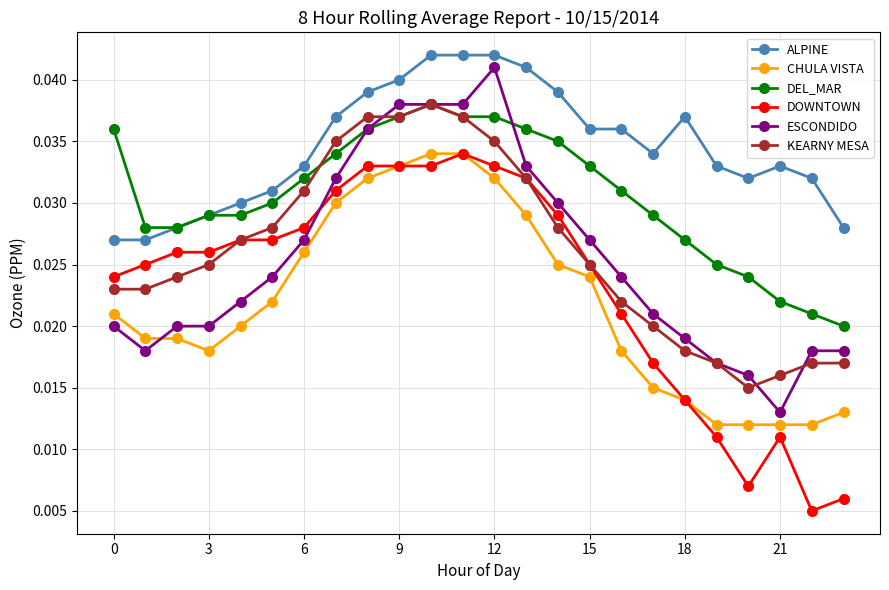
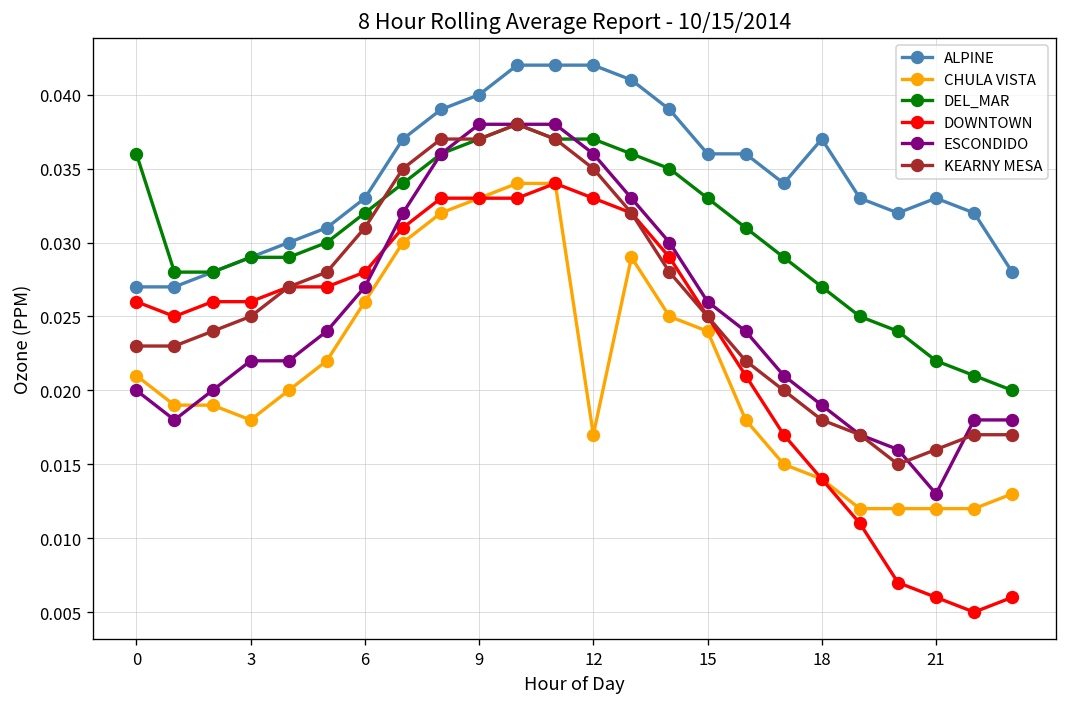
DOWNTOWN, 0: 0.024 -> 0.026
ESCONDIDO, 3: 0.020 -> 0.022
CHULA VISTA, 12: 0.032 -> 0.017
ESCONDIDO, 12: 0.041 -> 0.036
ESCONDIDO, 15: 0.027 -> 0.026
DOWNTOWN, 21: 0.011 -> 0.006
